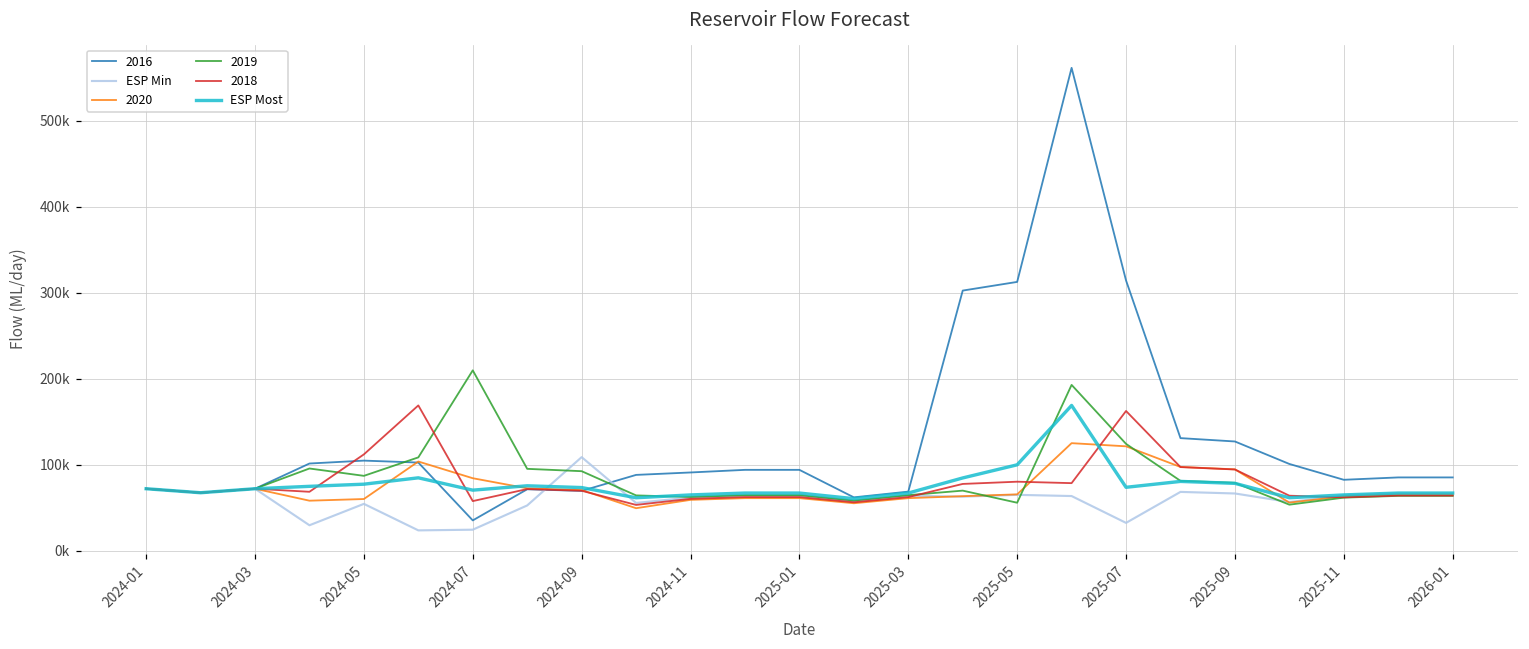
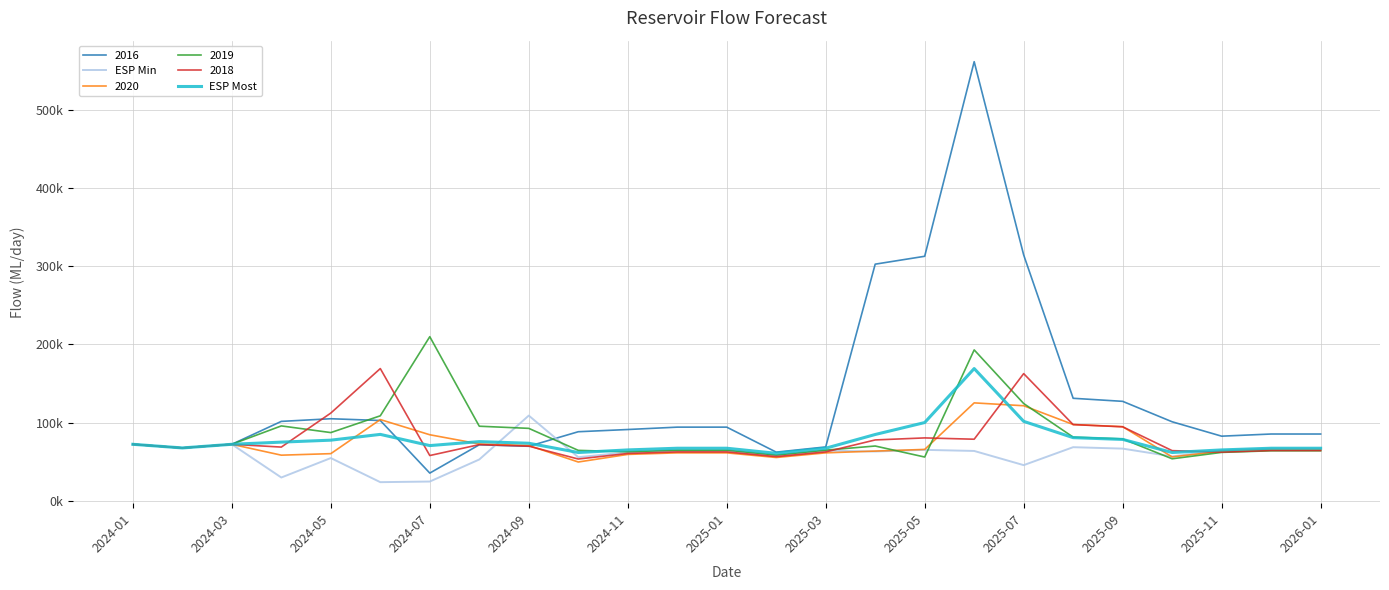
ESP Min, 2025-07: 30000 -> 50000
ESP Most, 2025-07: 70000 -> 100000
